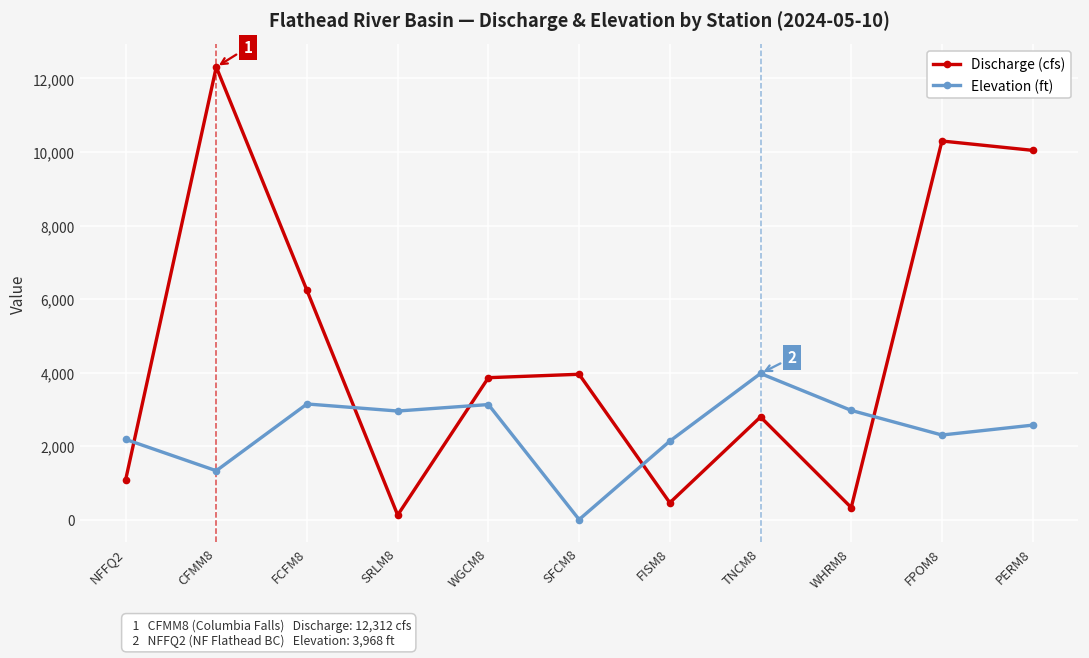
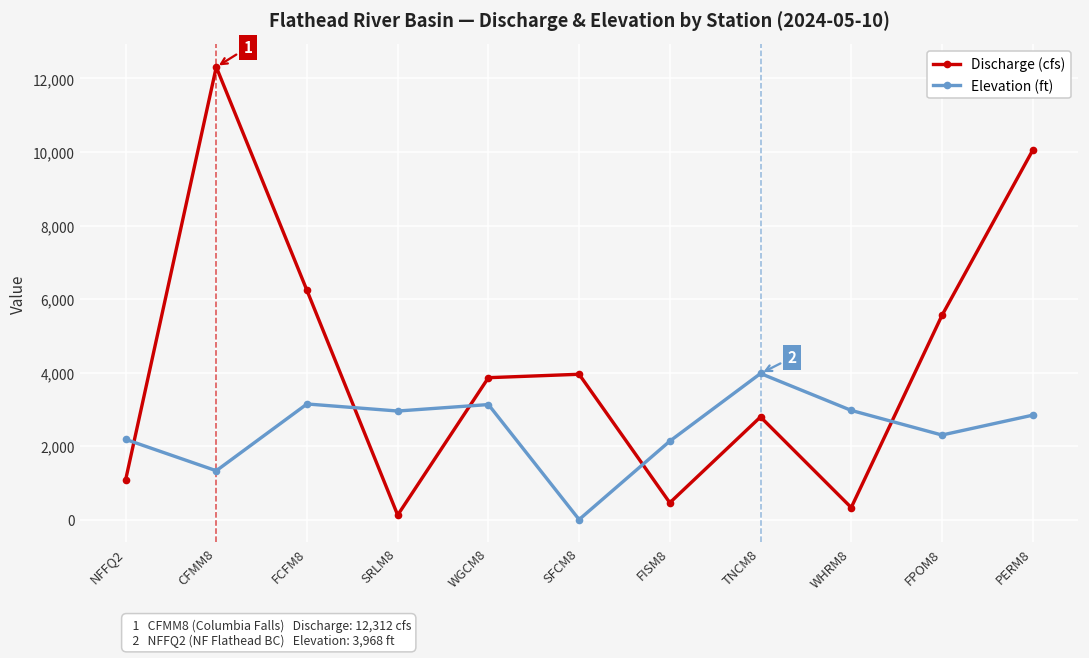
Discharge (cfs), FPOM8: 10,300 -> 5,600
Elevation (ft), PERM8: 2,600 -> 2,800
